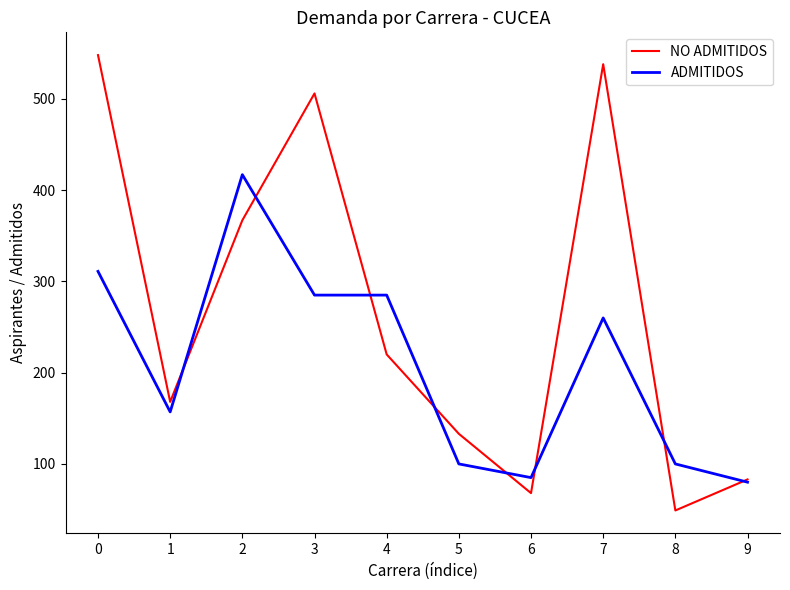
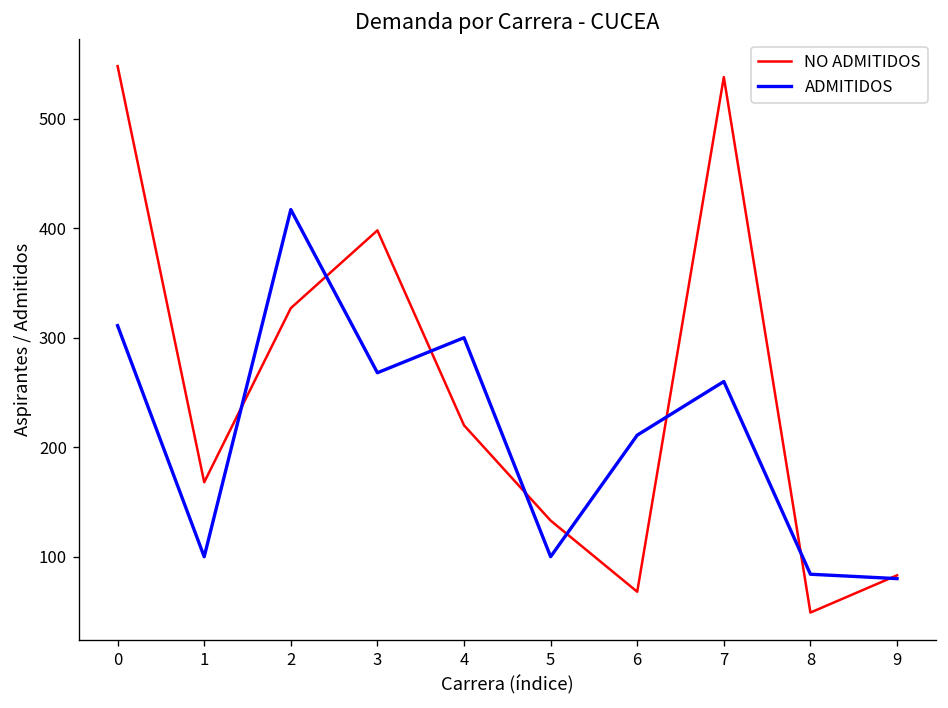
ADMITIDOS, 1: 160 -> 100
NO ADMITIDOS, 2: 370 -> 330
NO ADMITIDOS, 3: 510 -> 400
ADMITIDOS, 3: 290 -> 270
ADMITIDOS, 4: 290 -> 300
ADMITIDOS, 6: 90 -> 210
ADMITIDOS, 8: 100 -> 80
